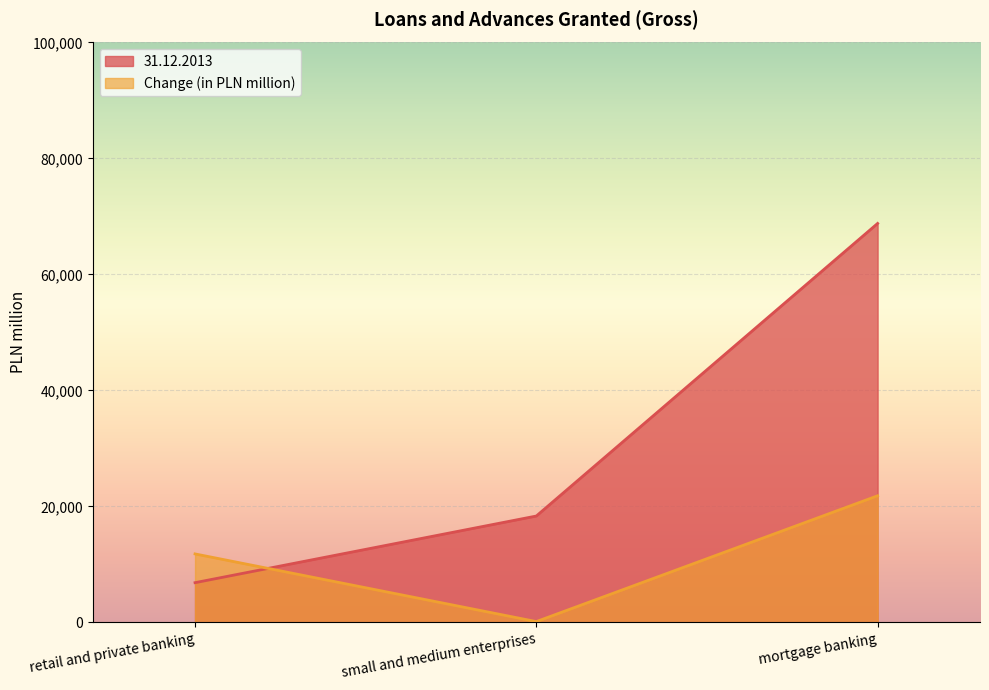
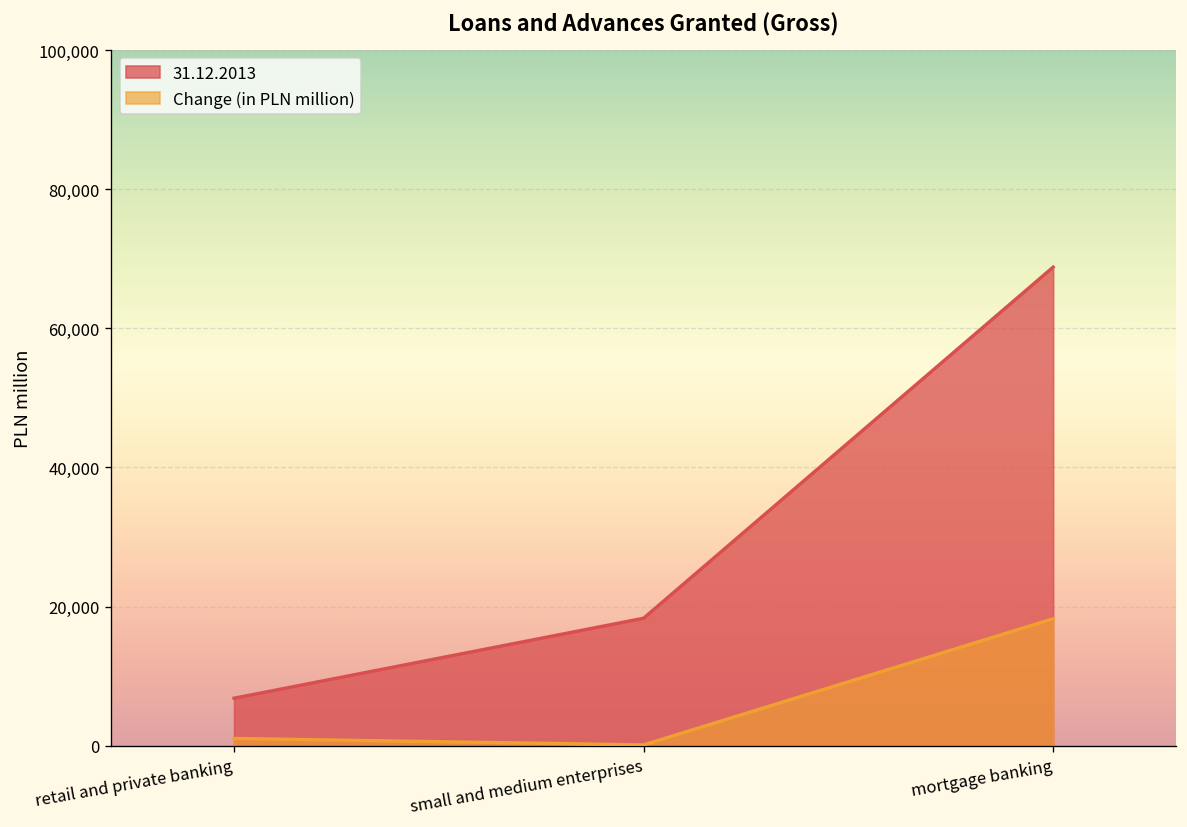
Change (in PLN million), retail and private banking: 12,000 -> 1,000
Change (in PLN million), mortgage banking: 22,000 -> 18,000
